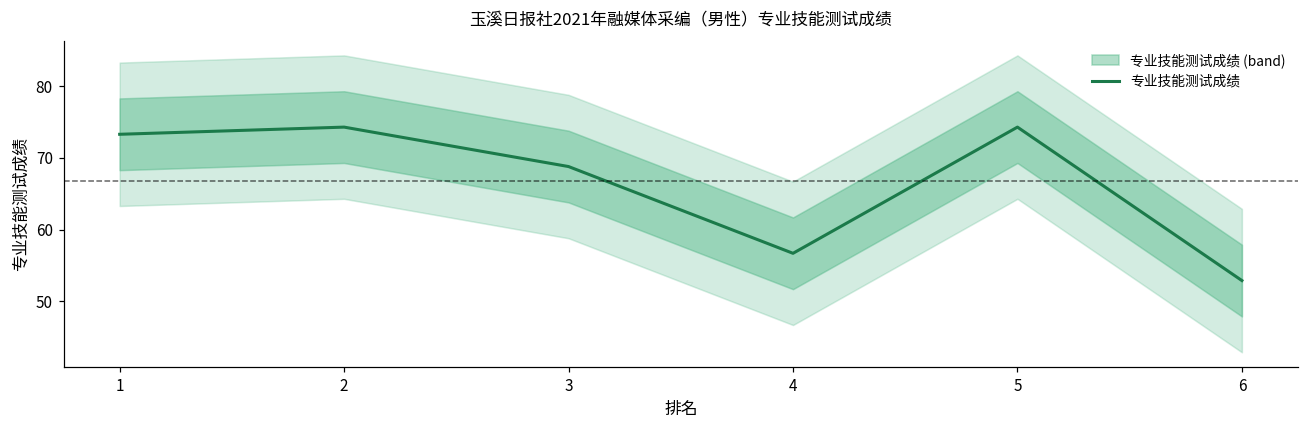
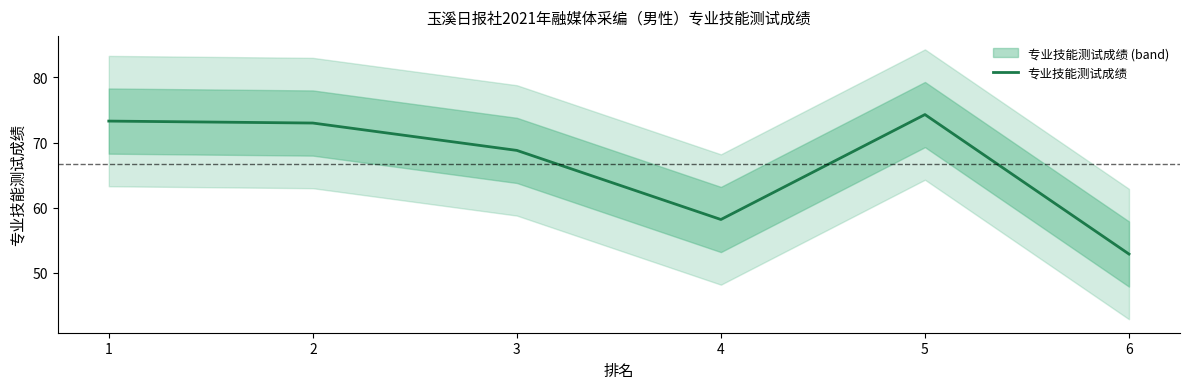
专业技能测试成绩, 2: 74 -> 73
专业技能测试成绩, 4: 57 -> 58
